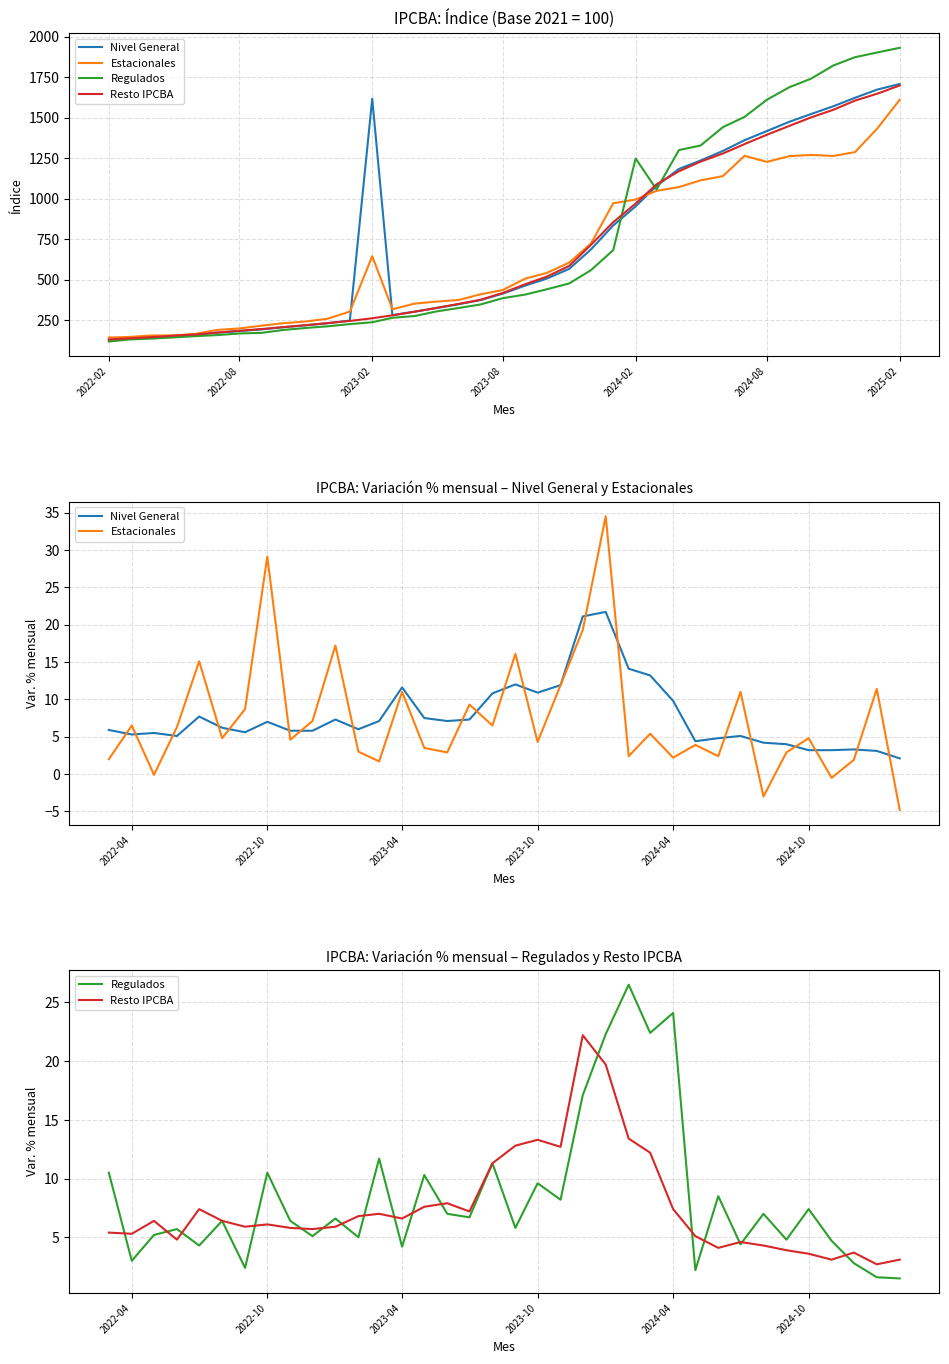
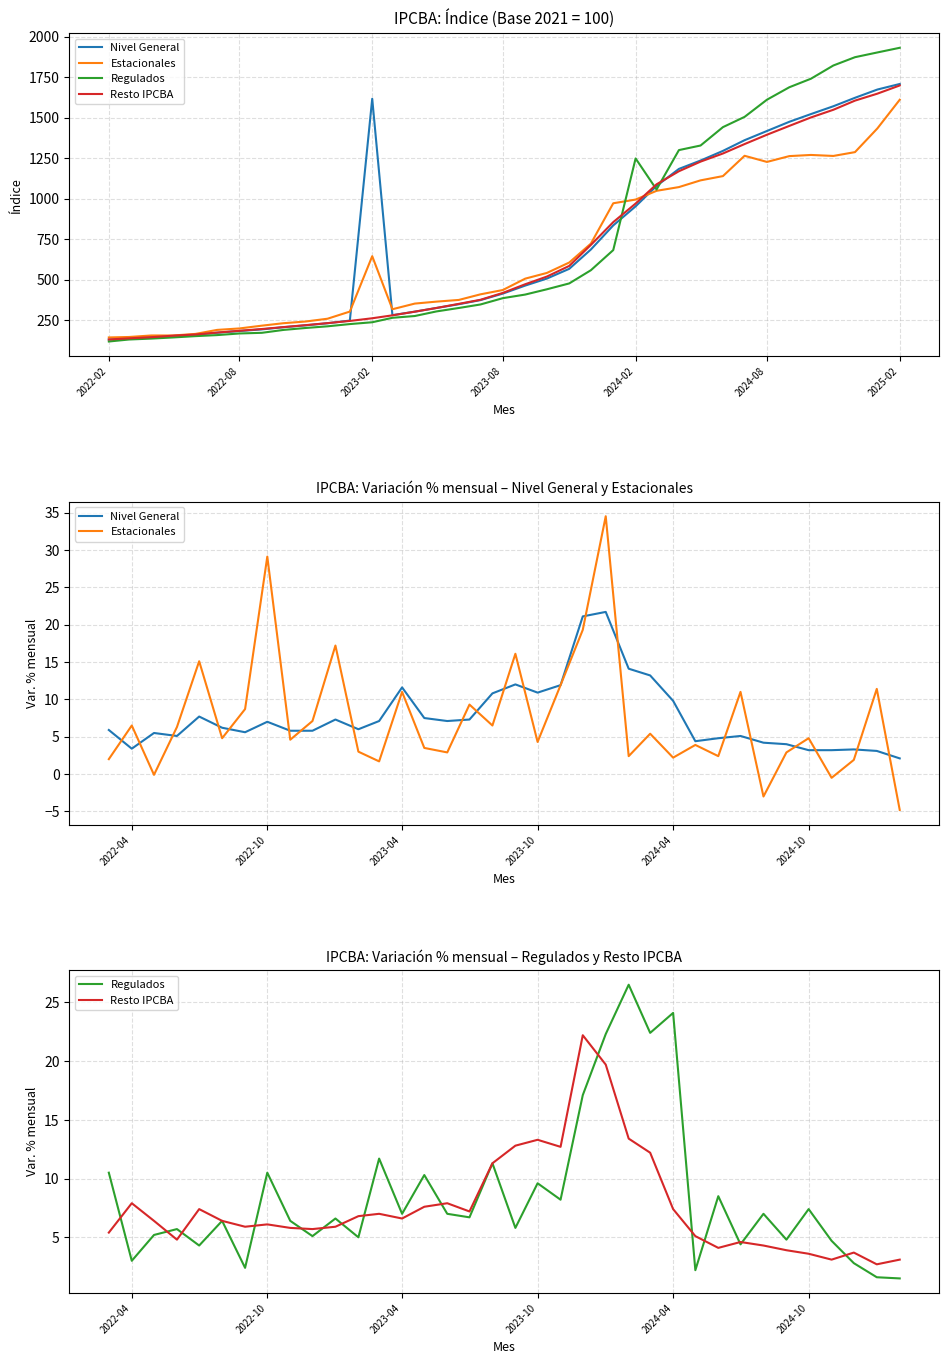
IPCBA: Variación % mensual – Nivel General y Estacionales, Nivel General, 2022-04: 5 -> 3
IPCBA: Variación % mensual – Regulados y Resto IPCBA, Resto IPCBA, 2022-04: 5.3 -> 7.9
IPCBA: Variación % mensual – Regulados y Resto IPCBA, Regulados, 2023-04: 4.2 -> 7.0
